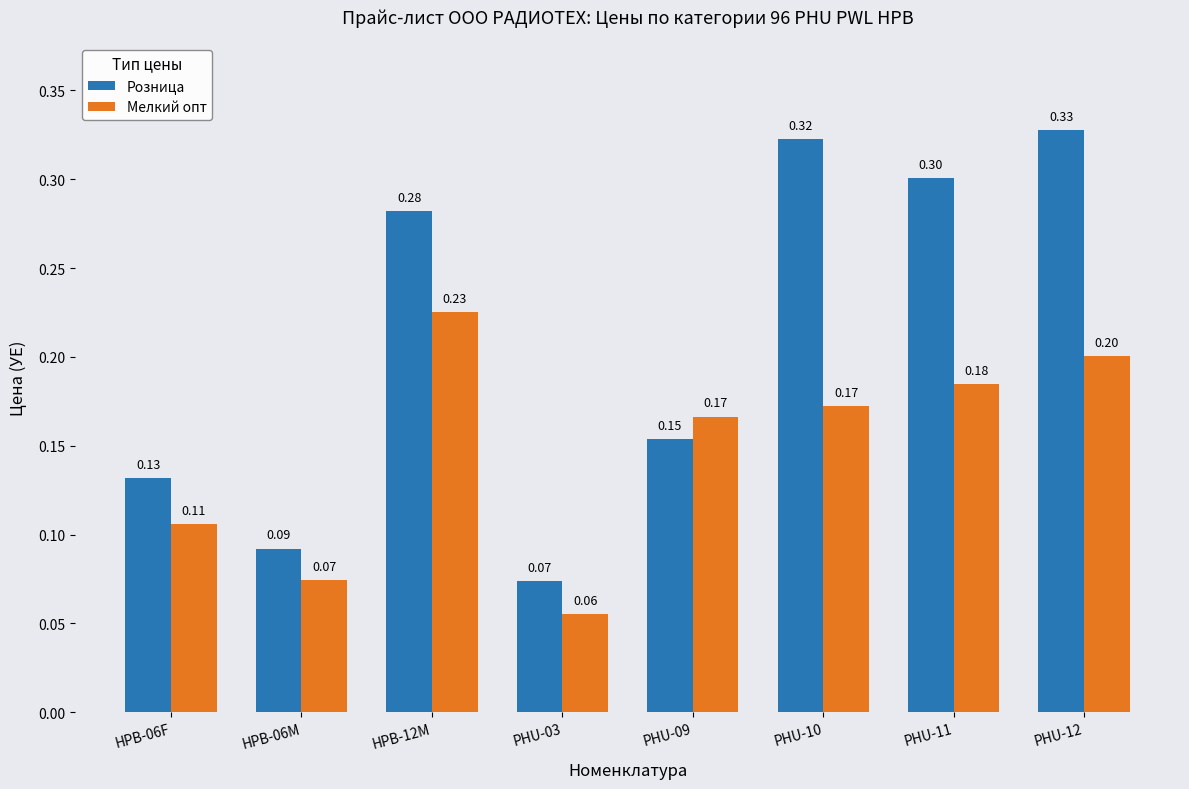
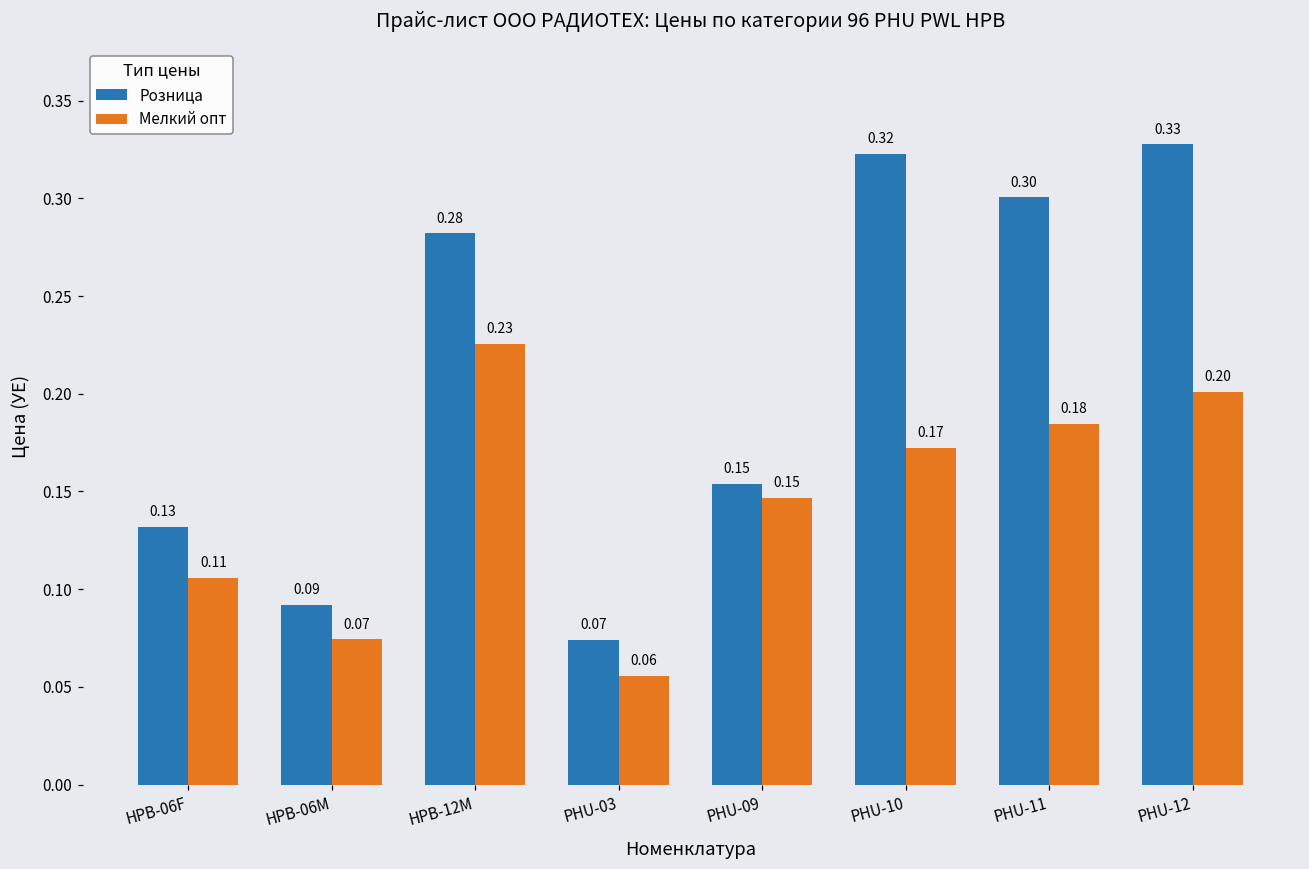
Мелкий опт, PHU-09: 0.17 -> 0.15
